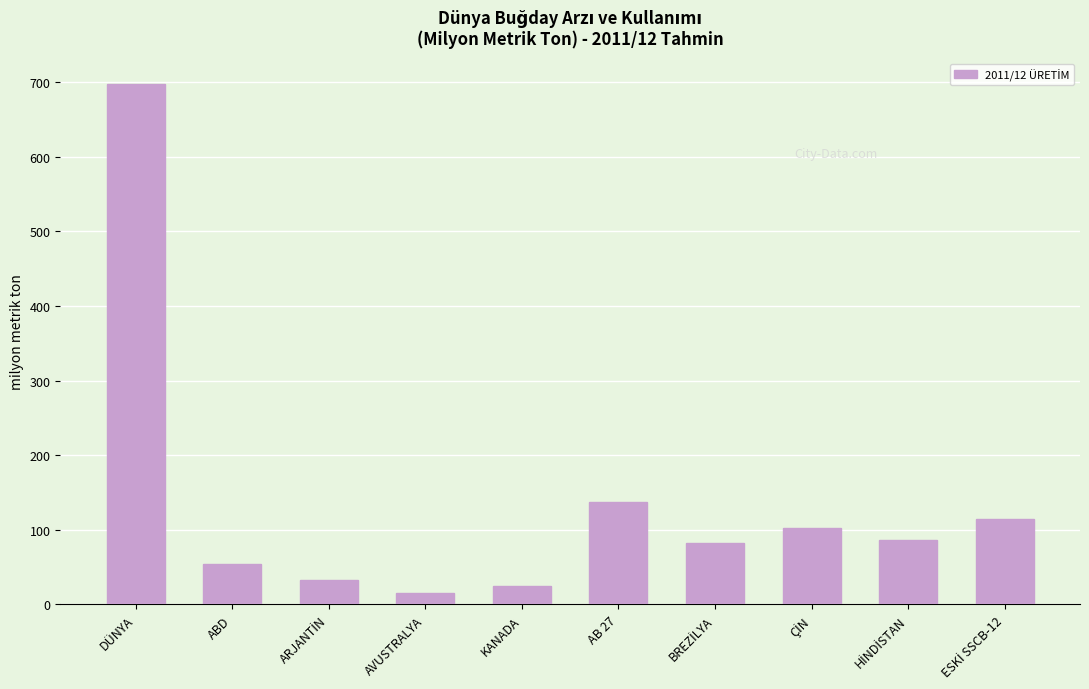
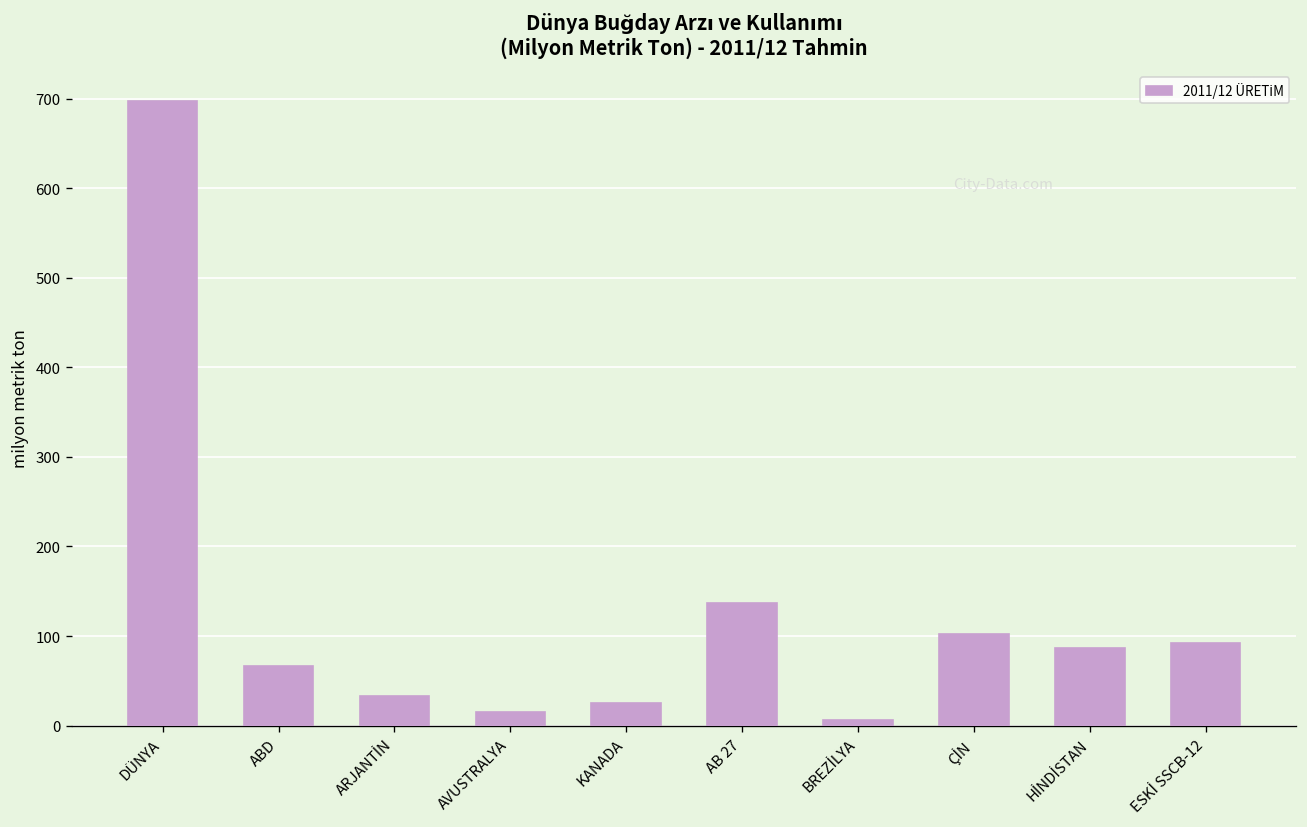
ABD: 50 -> 70
BREZİLYA: 80 -> 10
ESKİ SSCB-12: 120 -> 90
